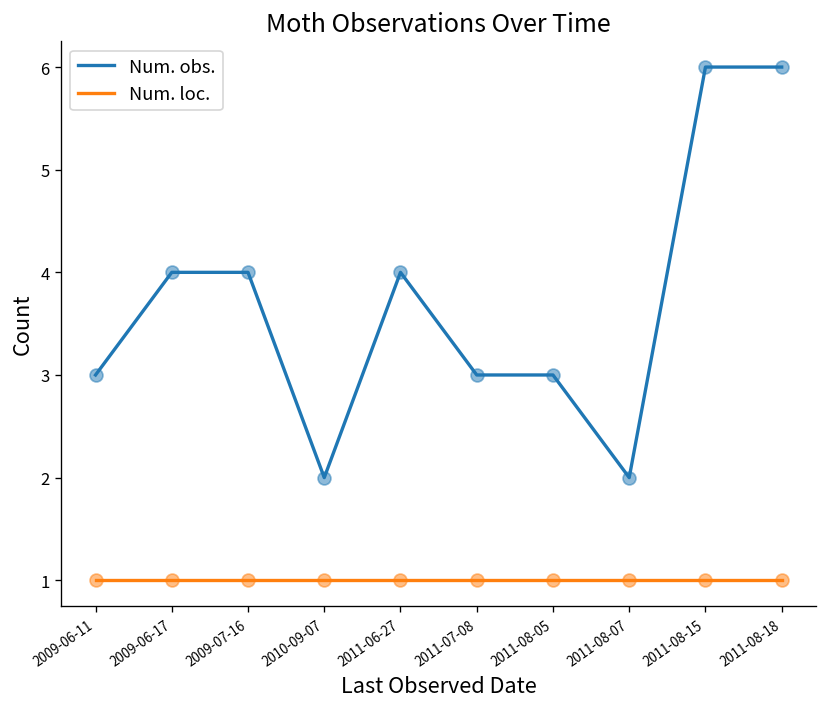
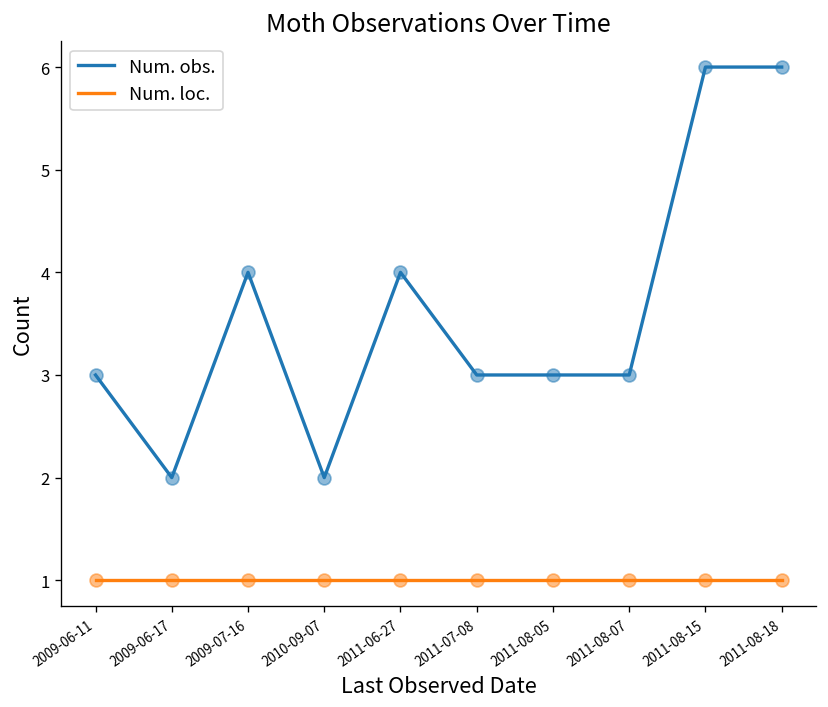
Num. obs., 2009-06-17: 4 -> 2
Num. obs., 2011-08-07: 2 -> 3
